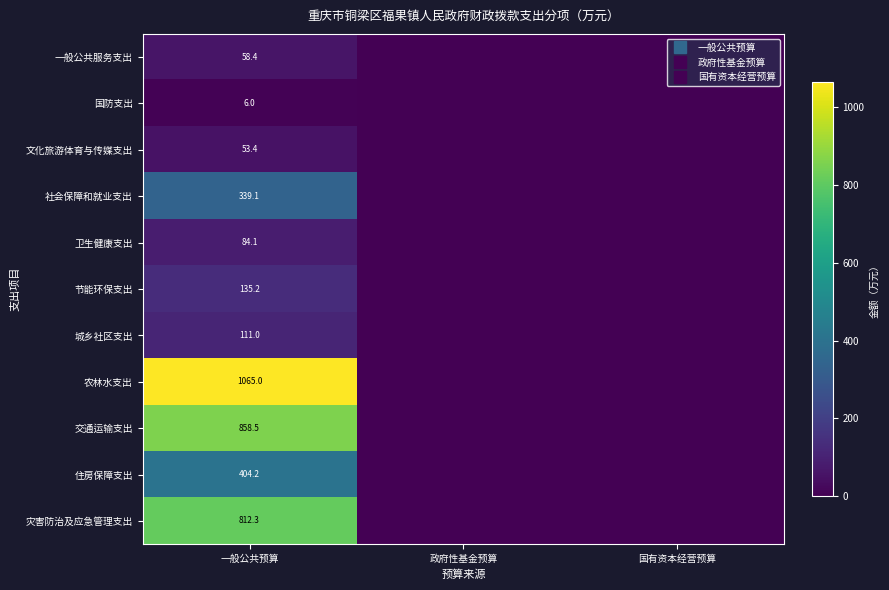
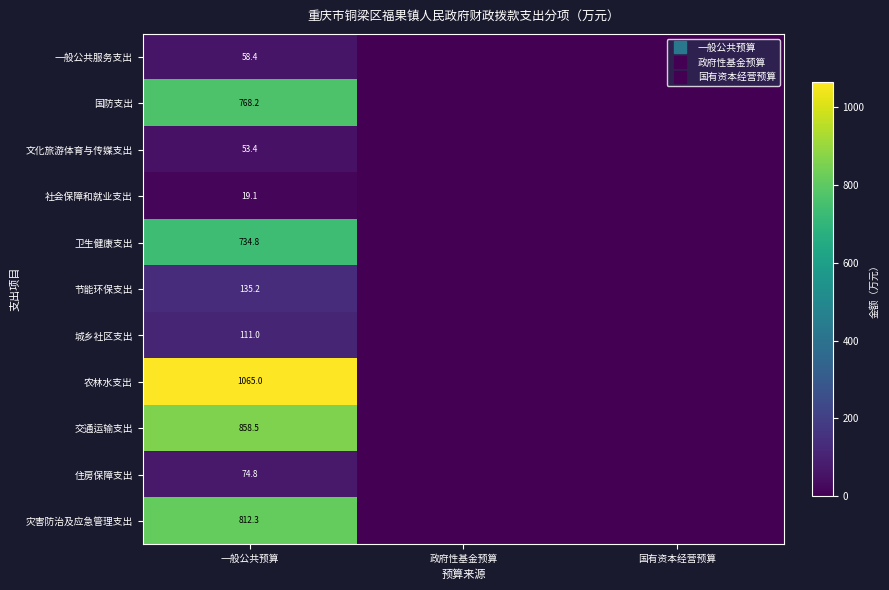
国防支出, 一般公共预算: 6.0 -> 768.2
社会保障和就业支出, 一般公共预算: 339.1 -> 19.1
卫生健康支出, 一般公共预算: 84.1 -> 734.8
住房保障支出, 一般公共预算: 404.2 -> 74.8
